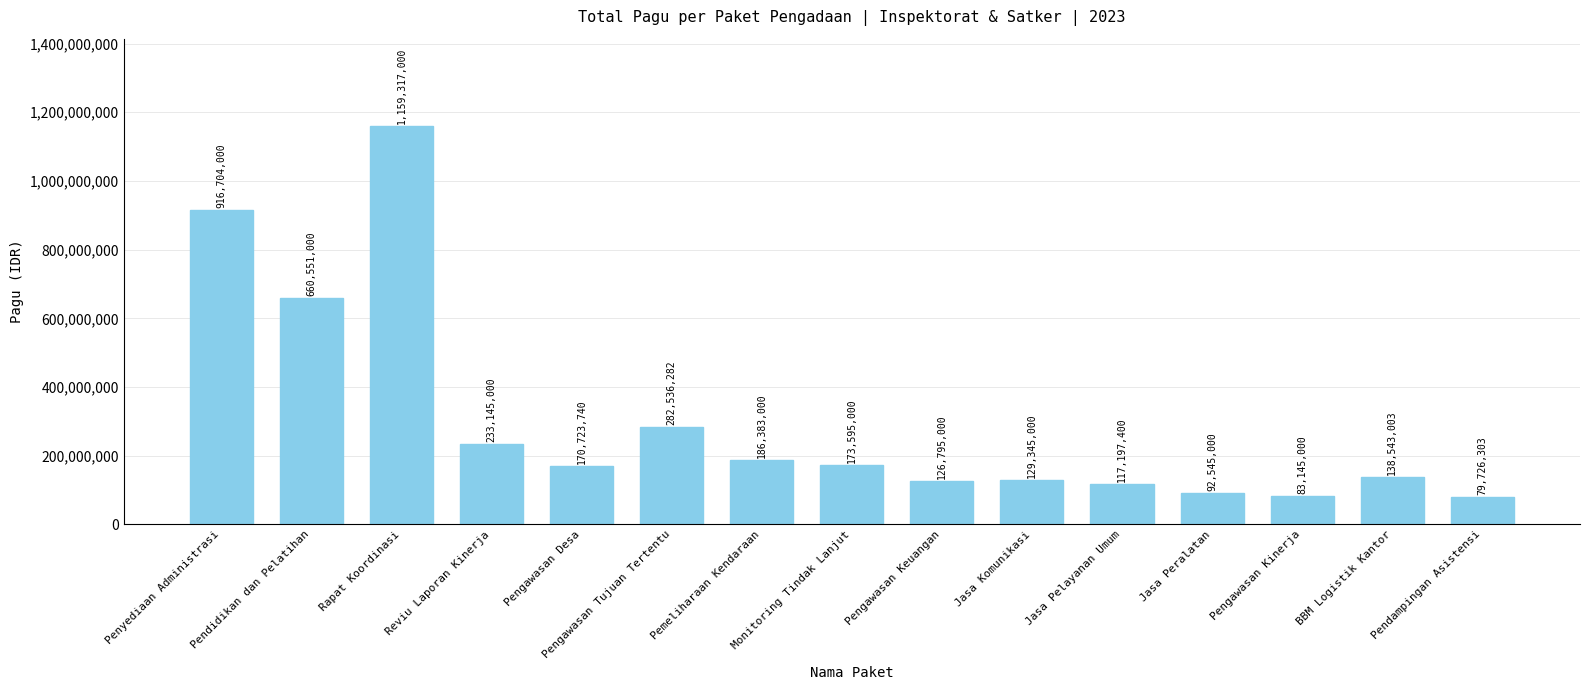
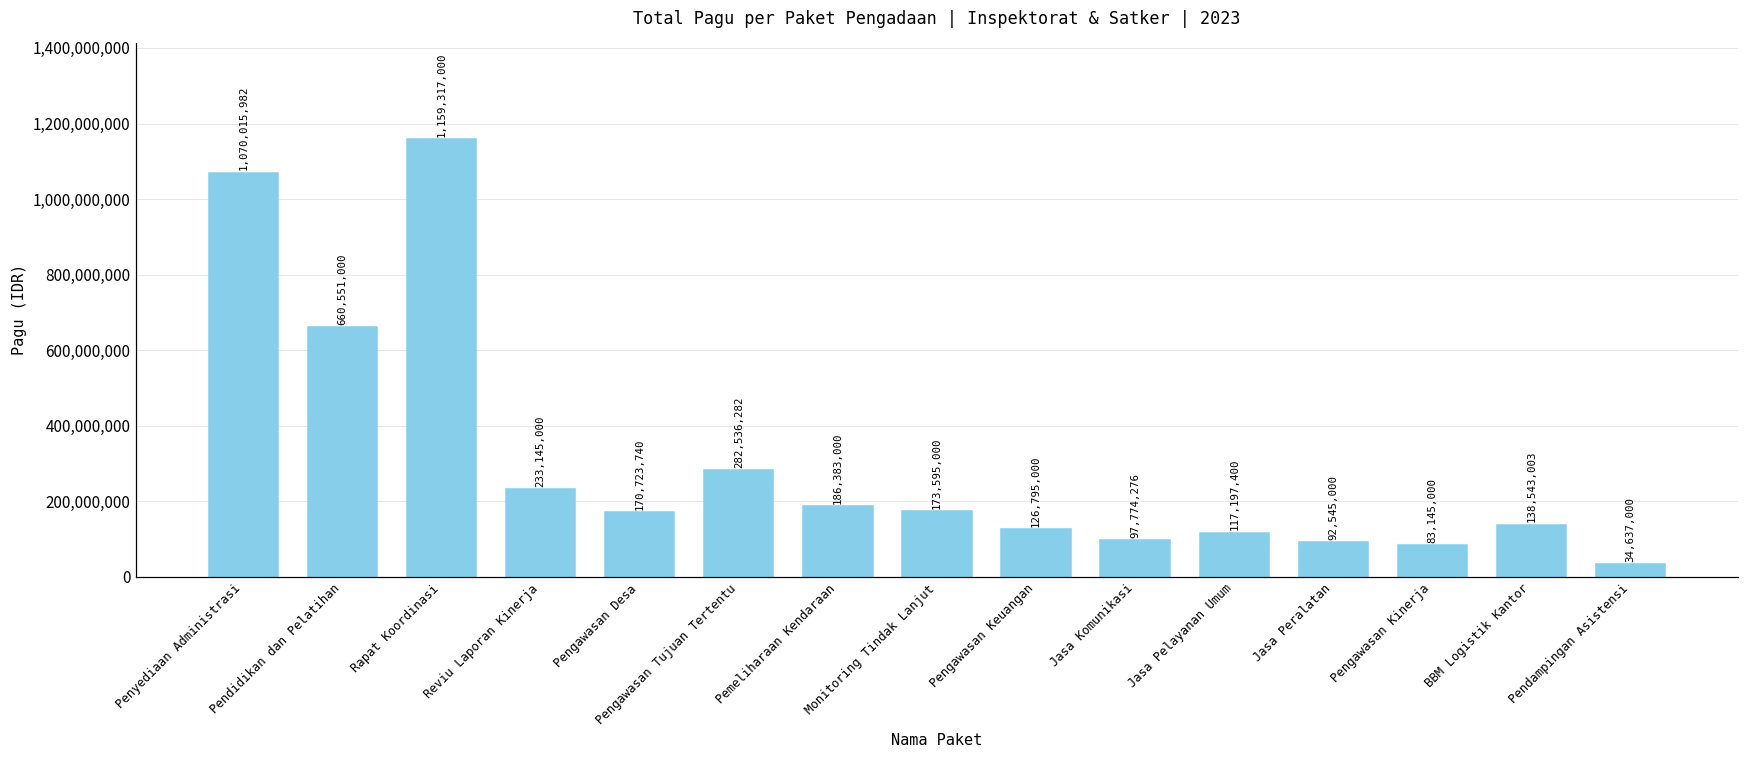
Penyediaan Administrasi: 916,704,000 -> 1,070,015,982
Jasa Komunikasi: 129,345,000 -> 97,774,276
Pendampingan Asistensi: 79,726,303 -> 34,637,000
